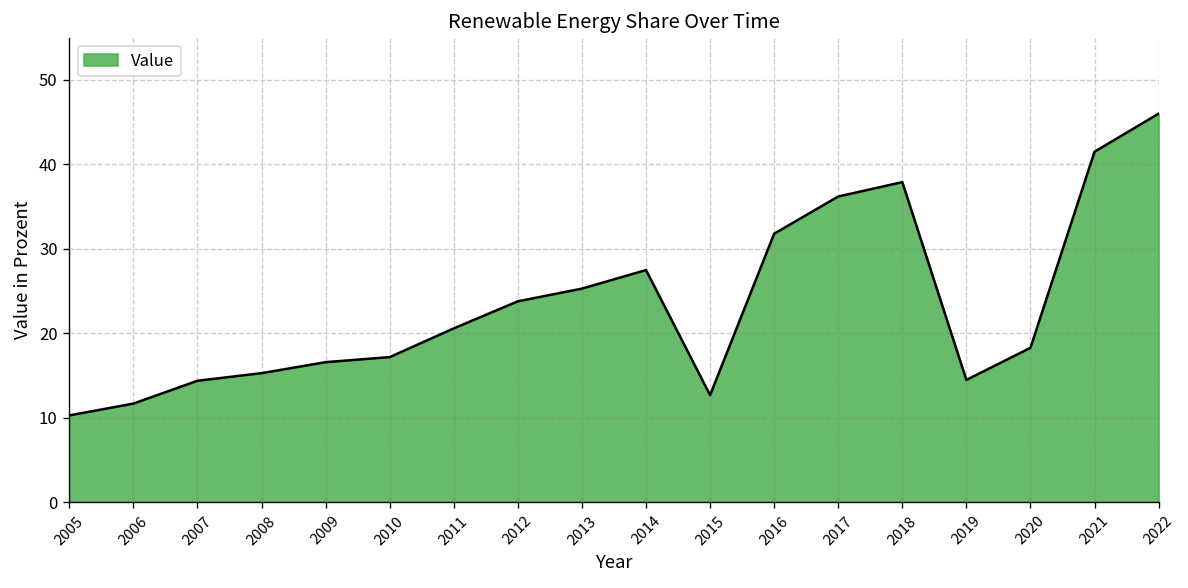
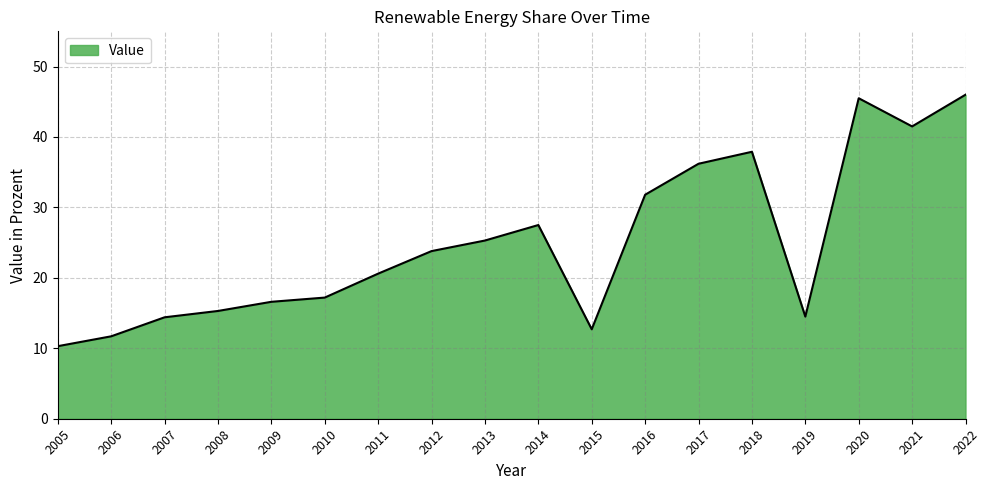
2020: 18 -> 46
